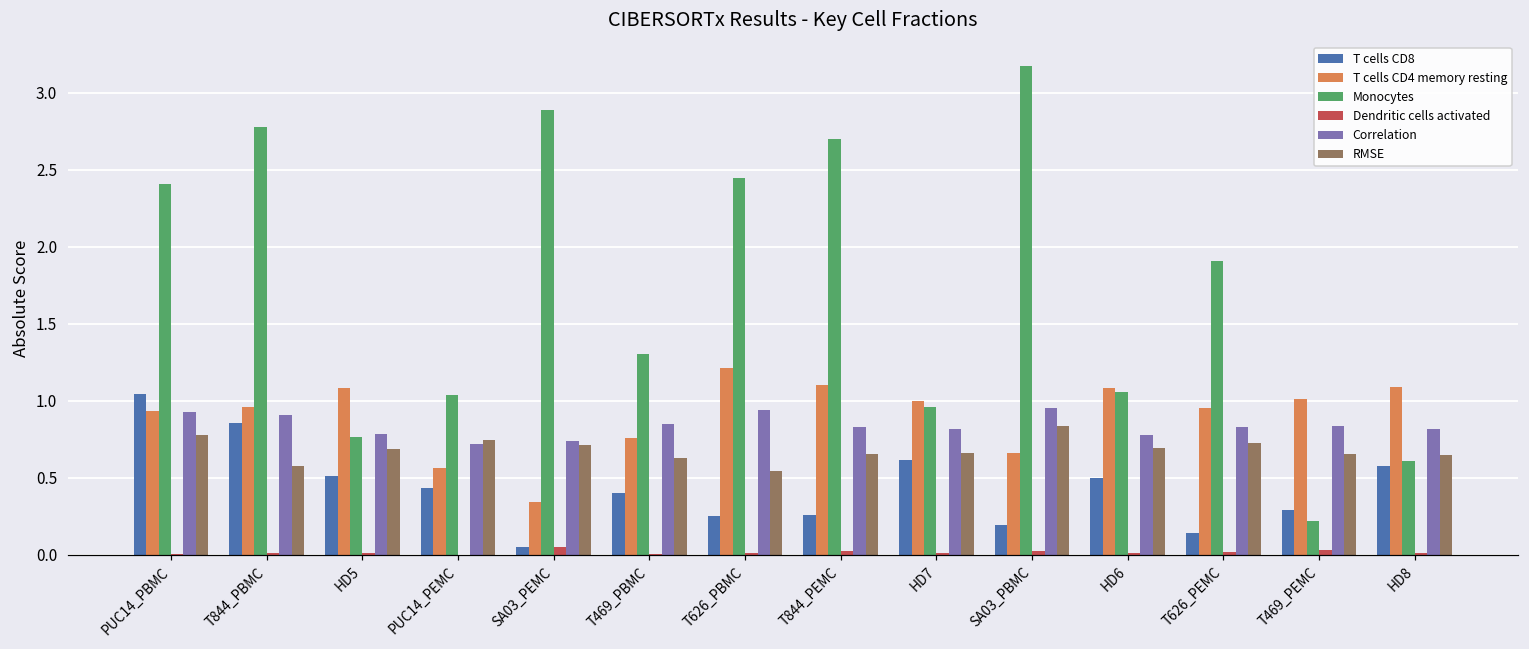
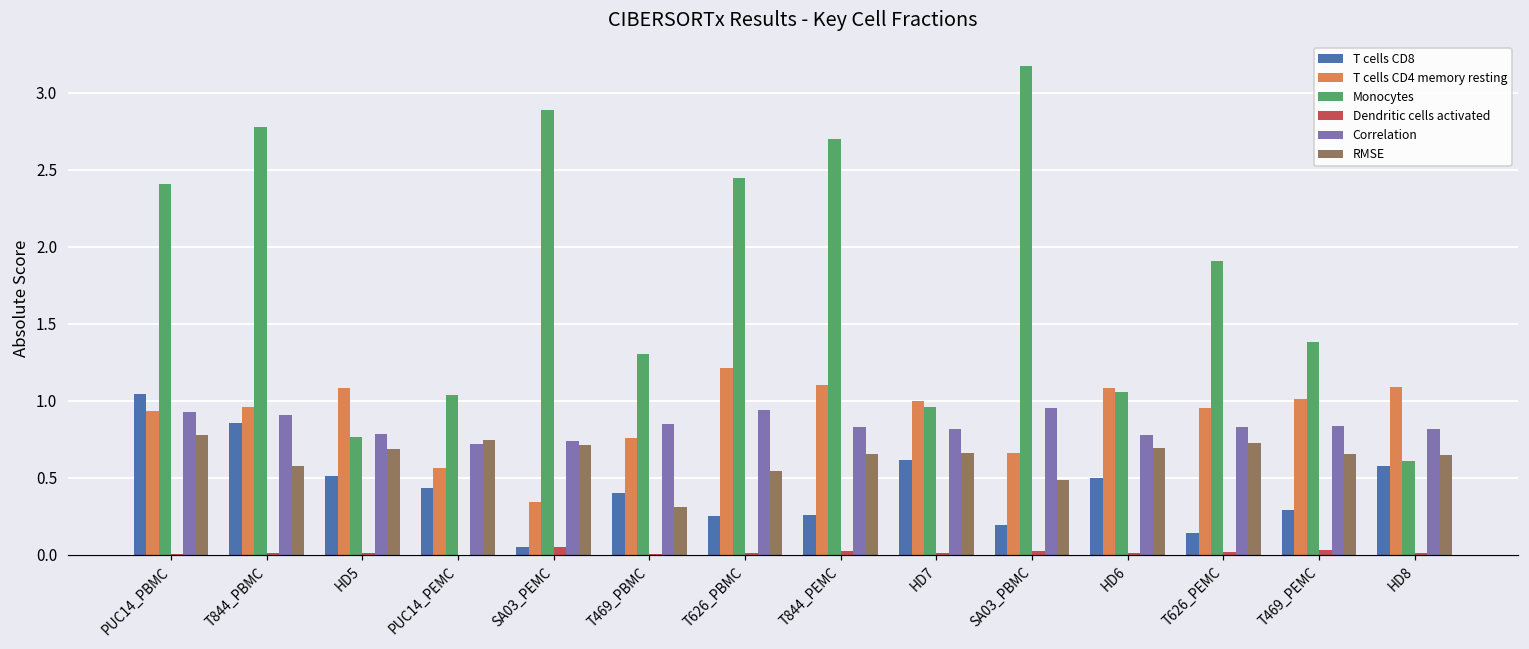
RMSE, T469_PBMC: 0.63 -> 0.31
RMSE, SA03_PBMC: 0.84 -> 0.49
Monocytes, T469_PEMC: 0.22 -> 1.38
